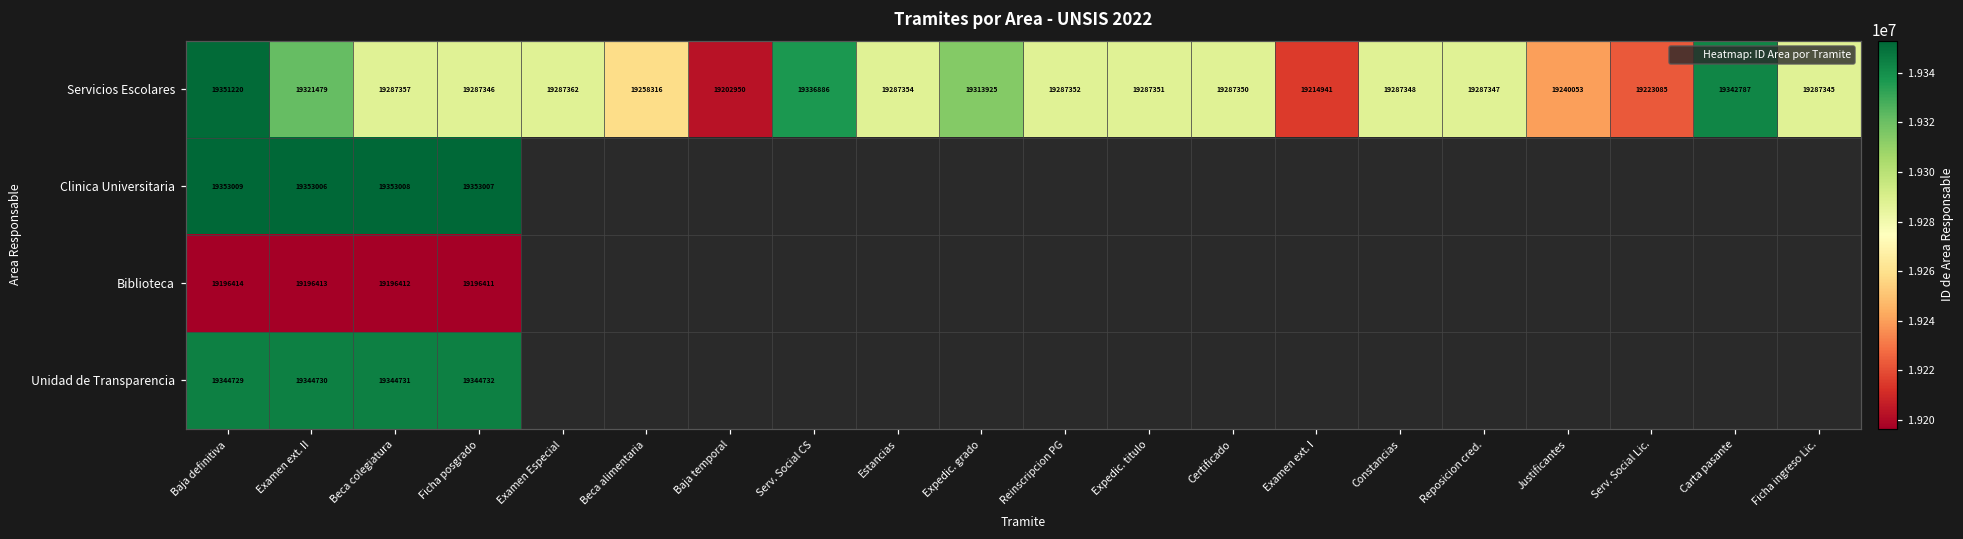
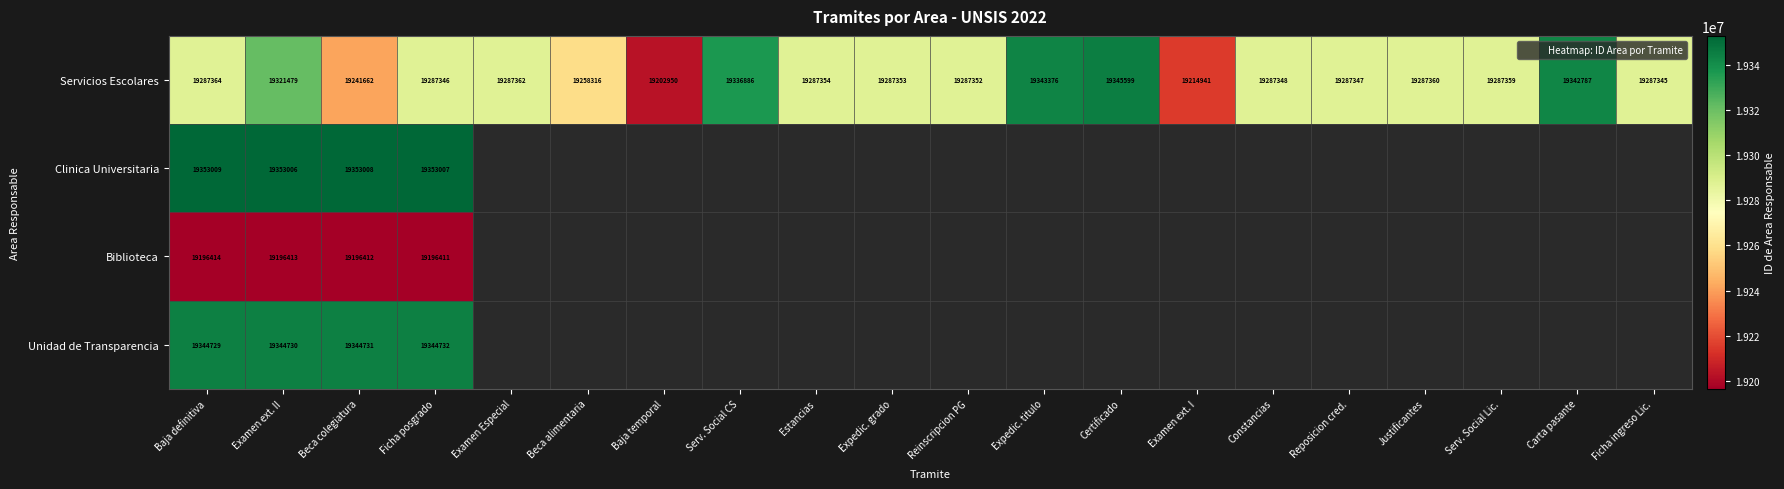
Servicios Escolares, Baja definitiva: 19351220 -> 19287364
Servicios Escolares, Beca colegiatura: 19287357 -> 19241662
Servicios Escolares, Expedic. grado: 19313925 -> 19287353
Servicios Escolares, Expedic. titulo: 19287351 -> 19343376
Servicios Escolares, Certificado: 19287350 -> 19345599
Servicios Escolares, Justificantes: 19240053 -> 19287360
Servicios Escolares, Serv. Social Lic.: 19223085 -> 19287359
